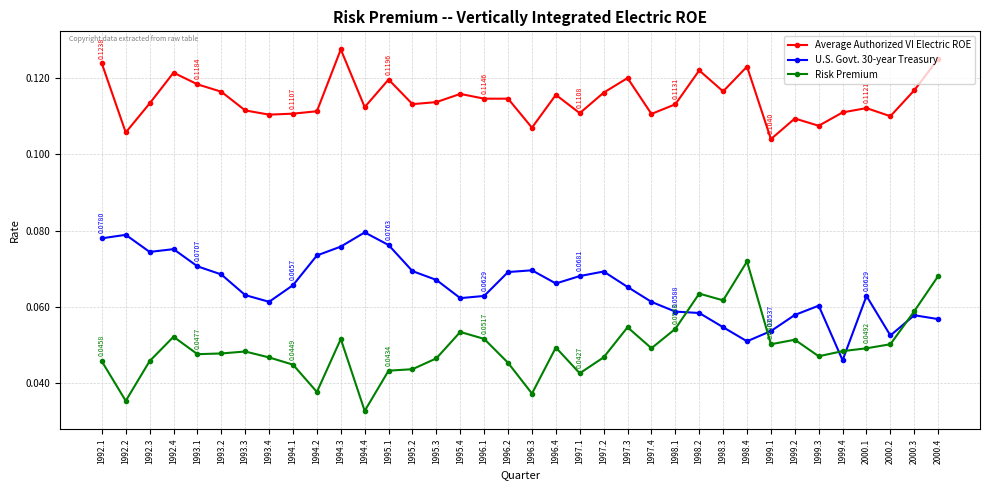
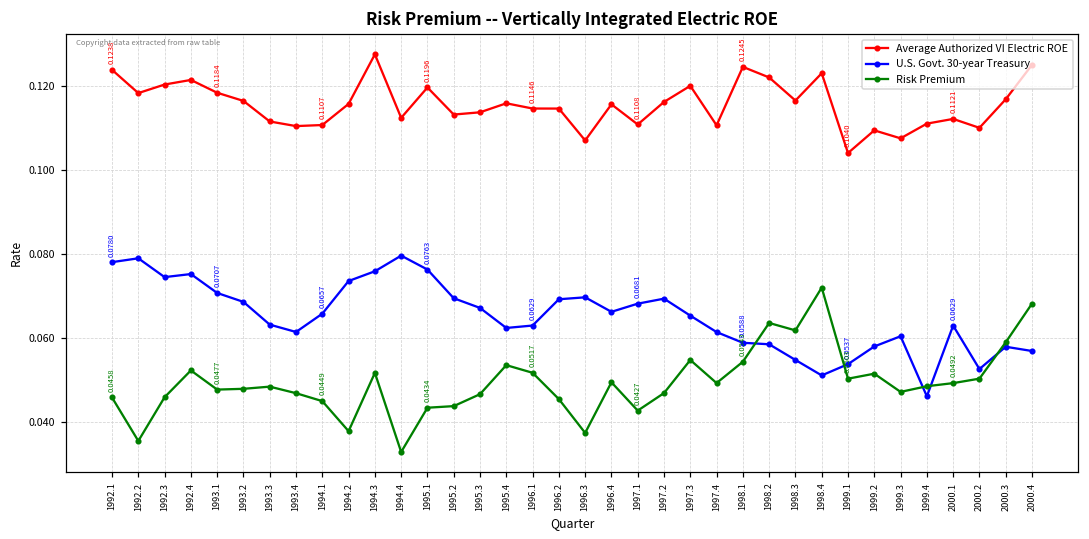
Average Authorized VI Electric ROE, 1992.2: 0.106 -> 0.118
Average Authorized VI Electric ROE, 1992.3: 0.113 -> 0.120
Average Authorized VI Electric ROE, 1994.2: 0.111 -> 0.116
Average Authorized VI Electric ROE, 1998.1: 0.1131 -> 0.1245
